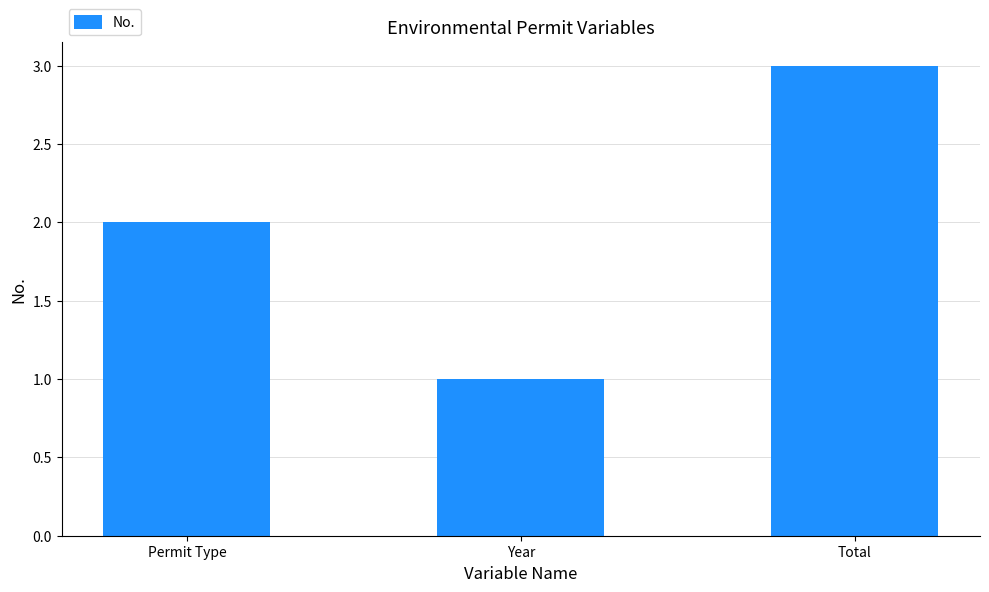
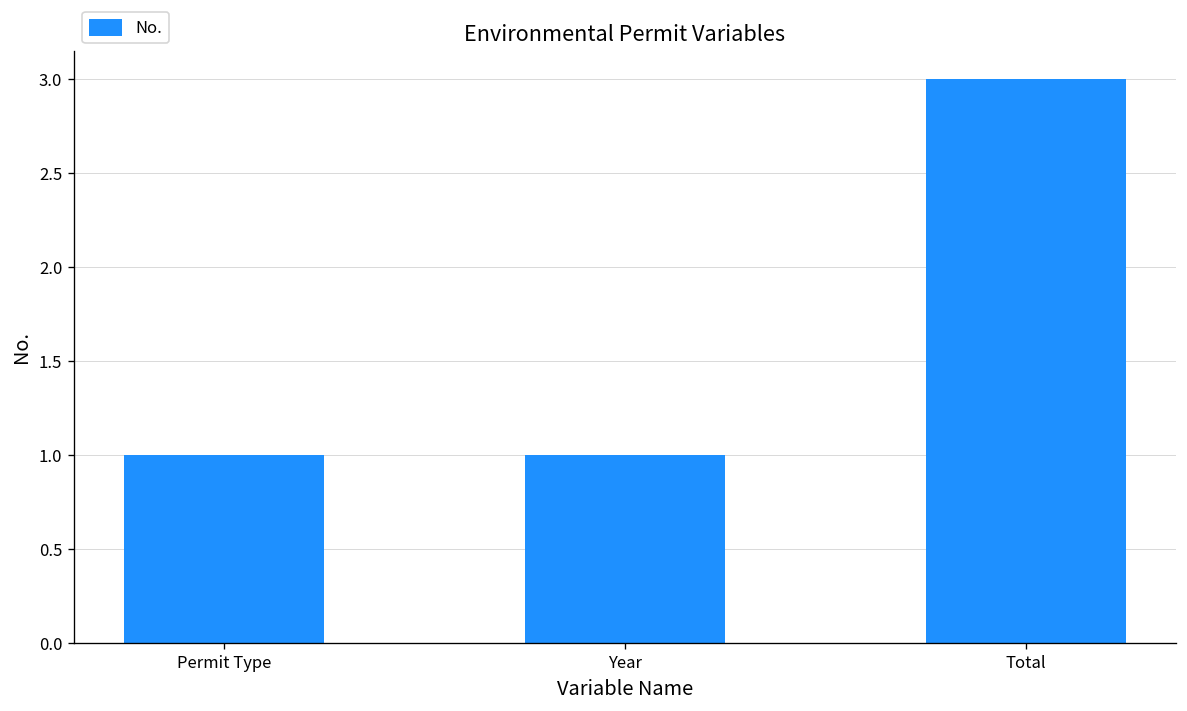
Permit Type: 2 -> 1
